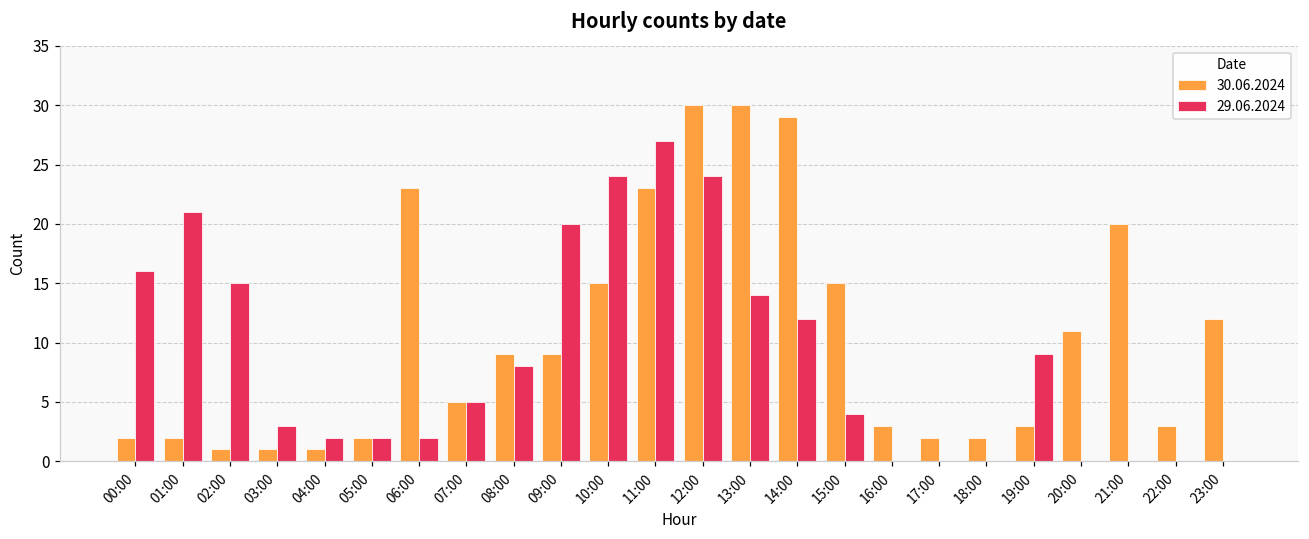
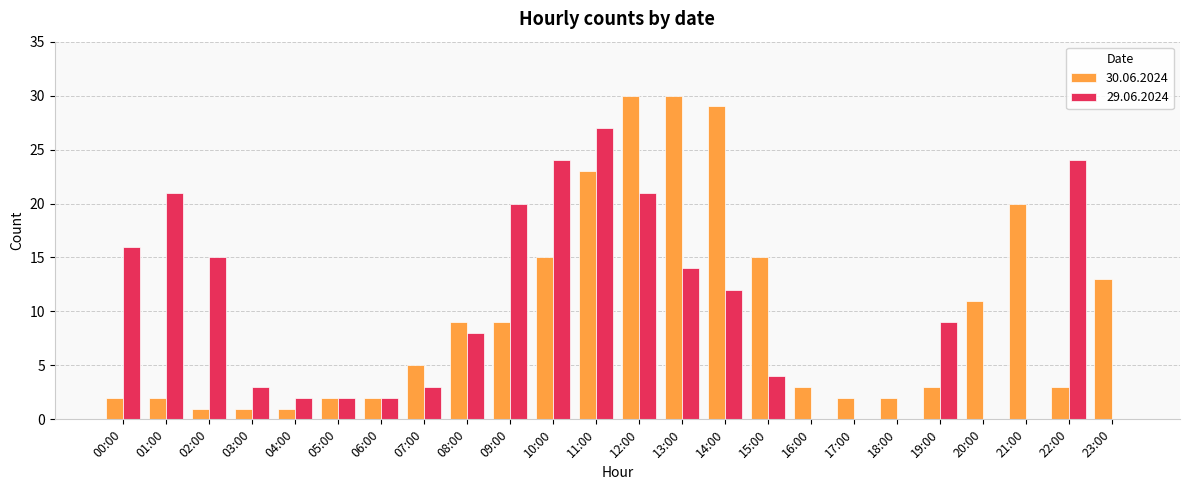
30.06.2024, 06:00: 23 -> 2
29.06.2024, 07:00: 5 -> 3
29.06.2024, 12:00: 24 -> 21
29.06.2024, 22:00: 0 -> 24
30.06.2024, 23:00: 12 -> 13
